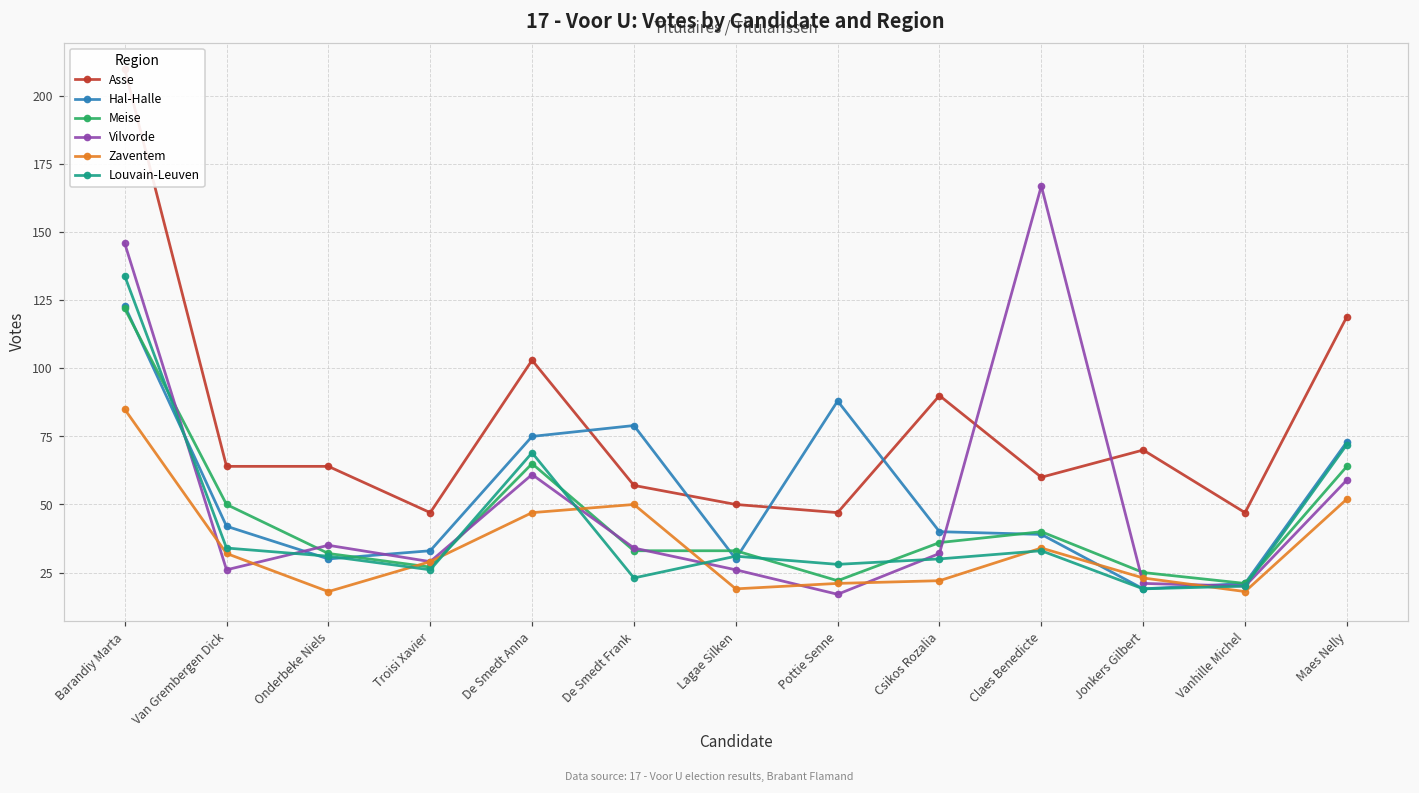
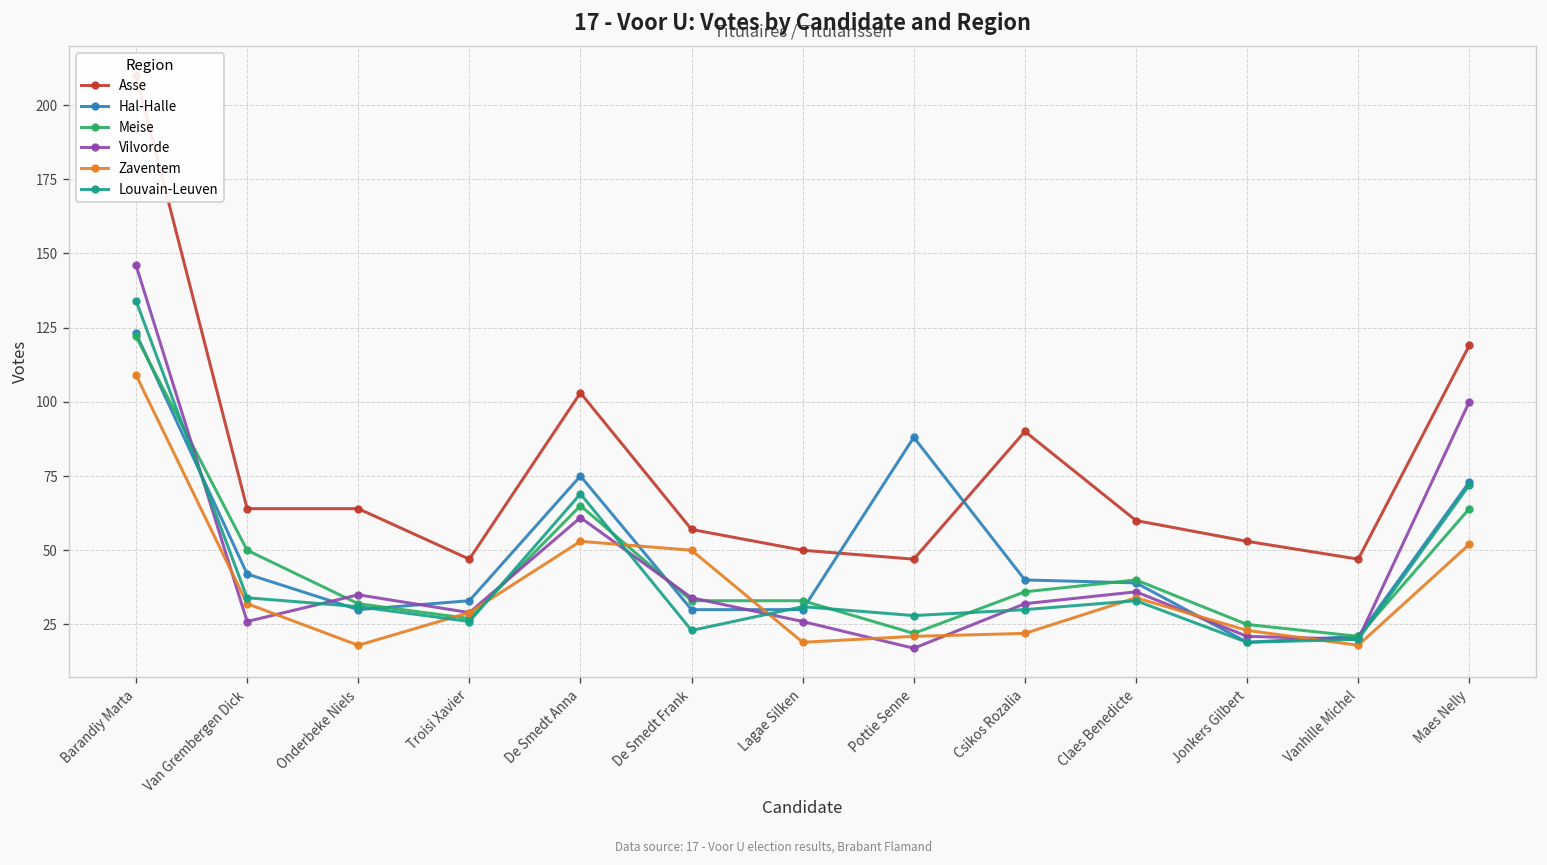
Zaventem, Barandiy Marta: 85 -> 109
Zaventem, De Smedt Anna: 47 -> 53
Hal-Halle, De Smedt Frank: 79 -> 30
Vilvorde, Claes Benedicte: 167 -> 36
Asse, Jonkers Gilbert: 70 -> 53
Vilvorde, Maes Nelly: 59 -> 100
